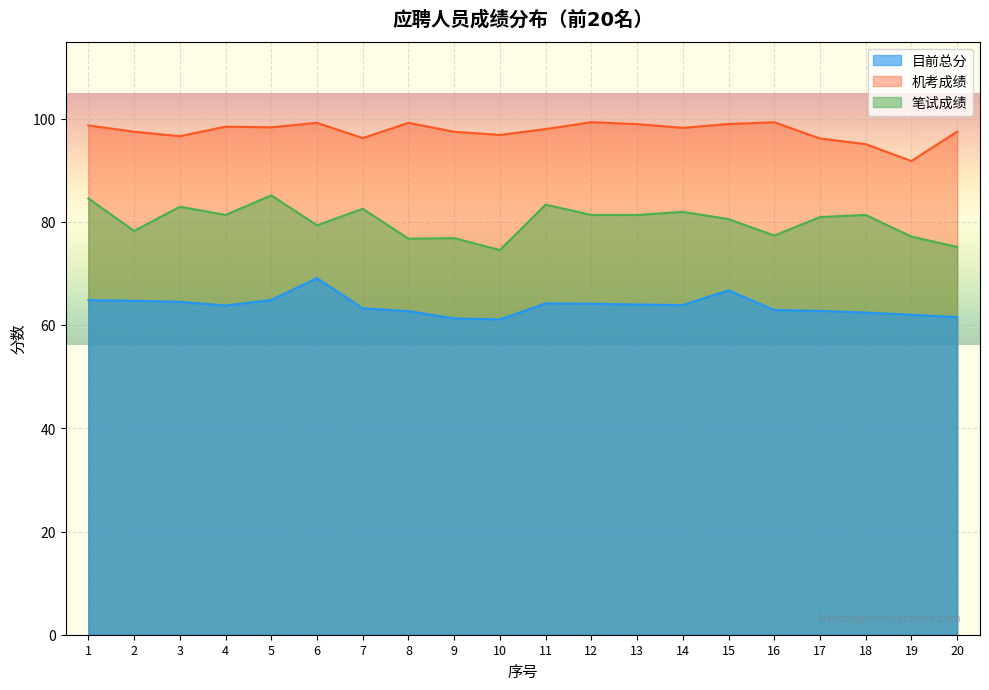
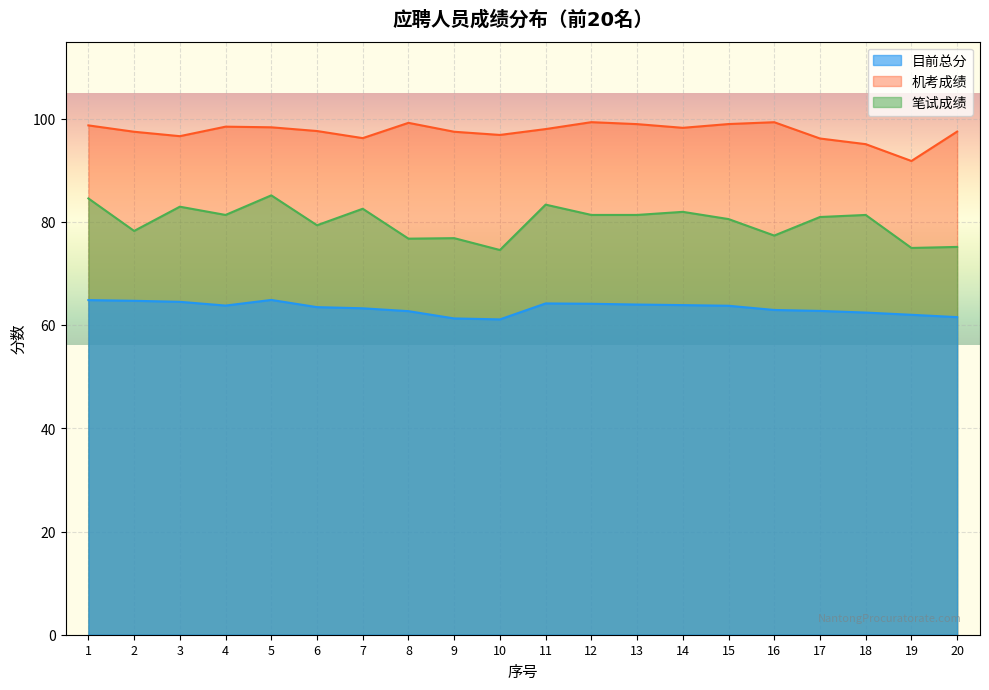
机考成绩, 6: 99 -> 98
目前总分, 6: 69 -> 64
目前总分, 15: 67 -> 64
笔试成绩, 19: 77 -> 75
